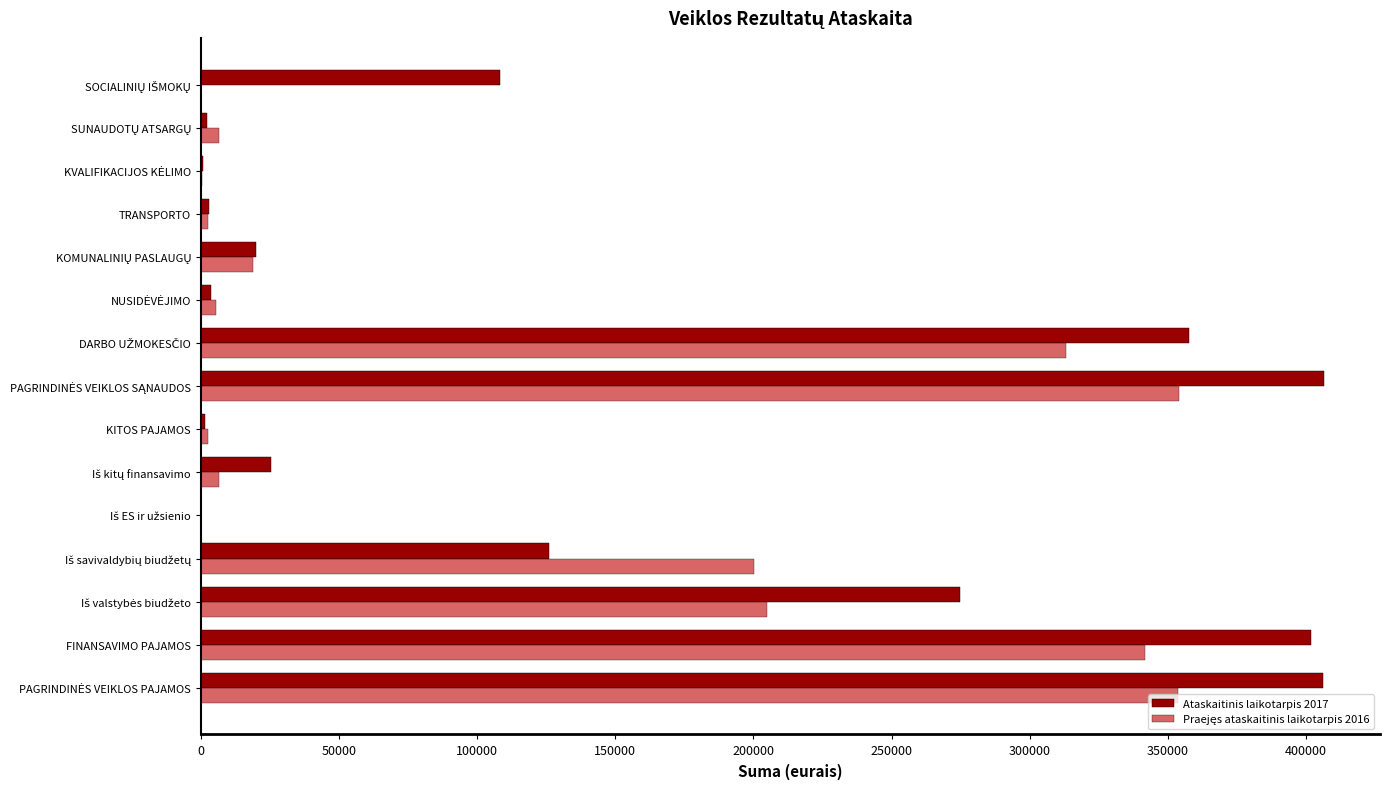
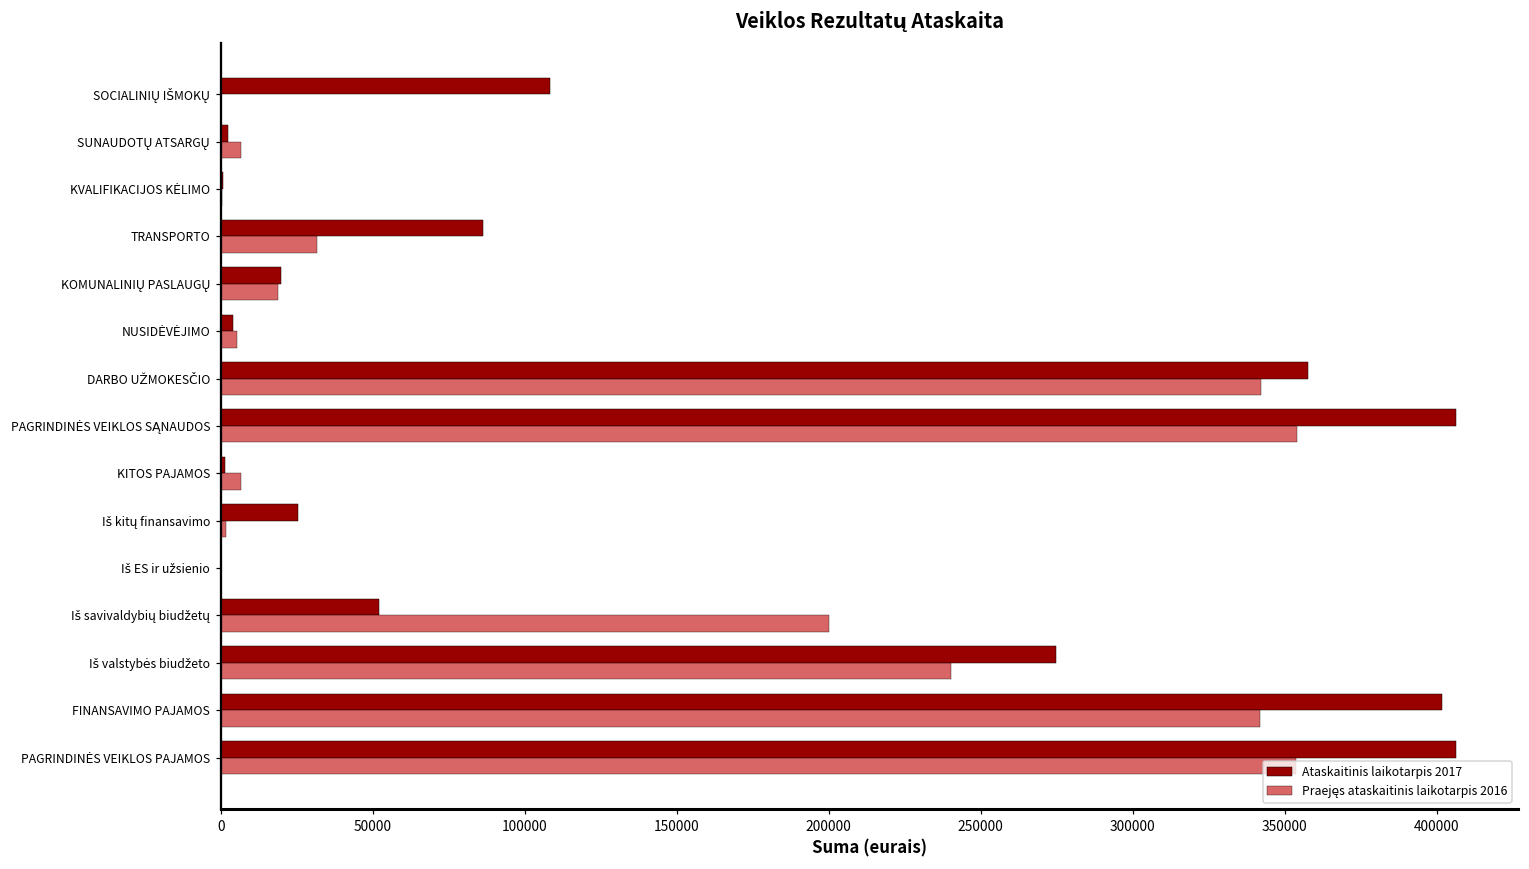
Ataskaitinis laikotarpis 2017, TRANSPORTO: 3000 -> 86000
Praejęs ataskaitinis laikotarpis 2016, TRANSPORTO: 2000 -> 32000
Praejęs ataskaitinis laikotarpis 2016, DARBO UŽMOKESČIO: 313000 -> 342000
Praejęs ataskaitinis laikotarpis 2016, KITOS PAJAMOS: 3000 -> 7000
Praejęs ataskaitinis laikotarpis 2016, Iš kitų finansavimo: 7000 -> 2000
Ataskaitinis laikotarpis 2017, Iš savivaldybių biudžetų: 126000 -> 52000
Praejęs ataskaitinis laikotarpis 2016, Iš valstybės biudžeto: 205000 -> 240000
